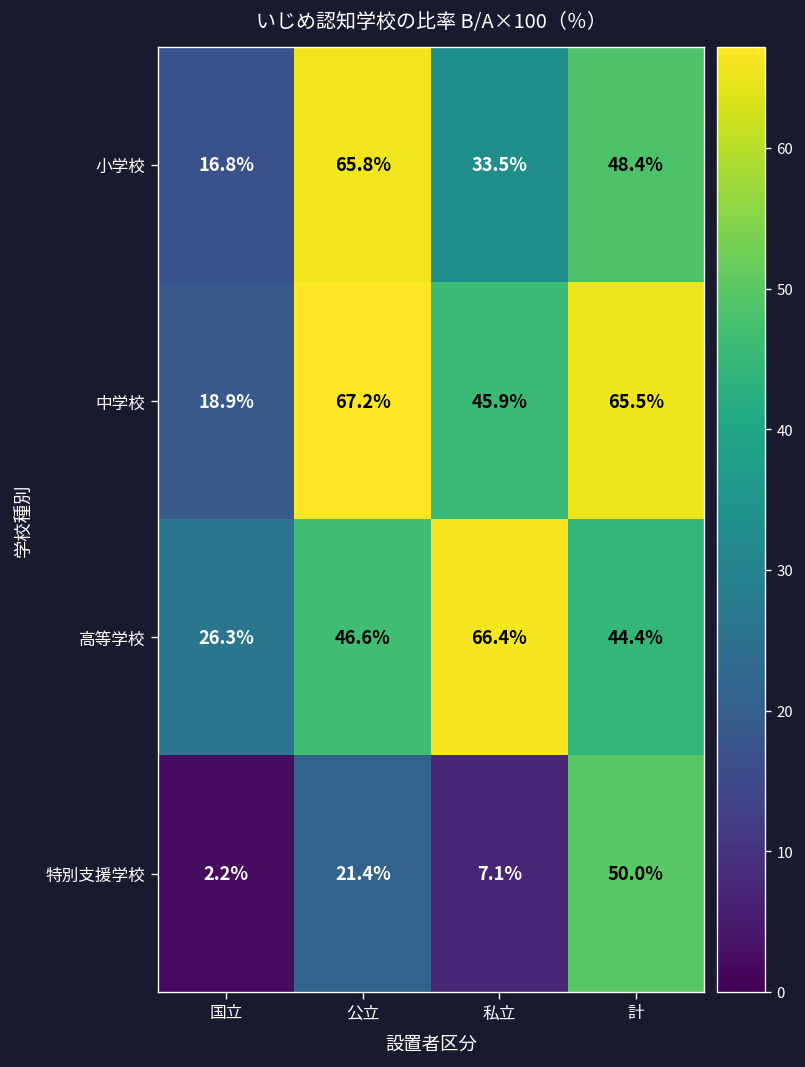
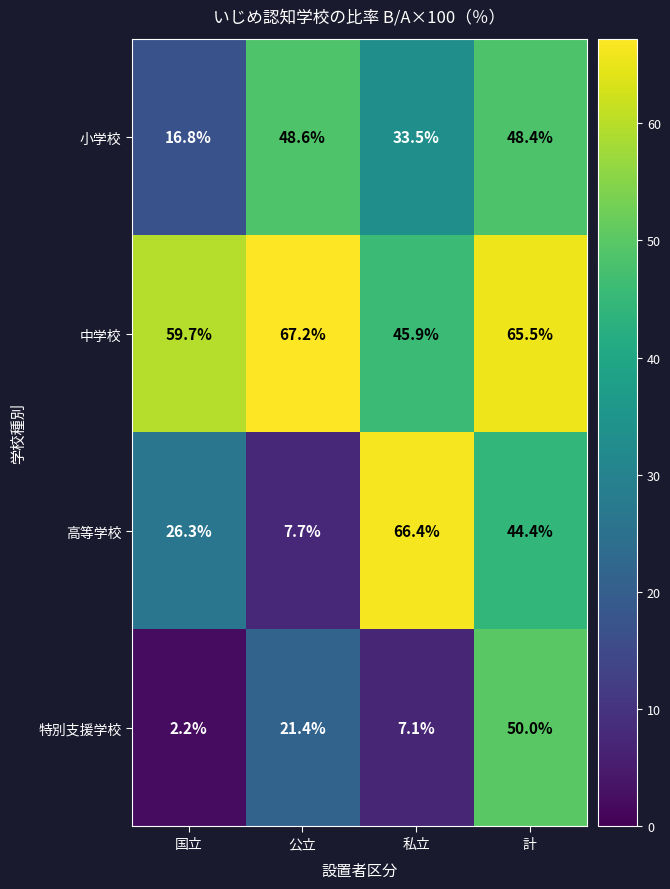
小学校, 公立: 65.8% -> 48.6%
中学校, 国立: 18.9% -> 59.7%
高等学校, 公立: 46.6% -> 7.7%
